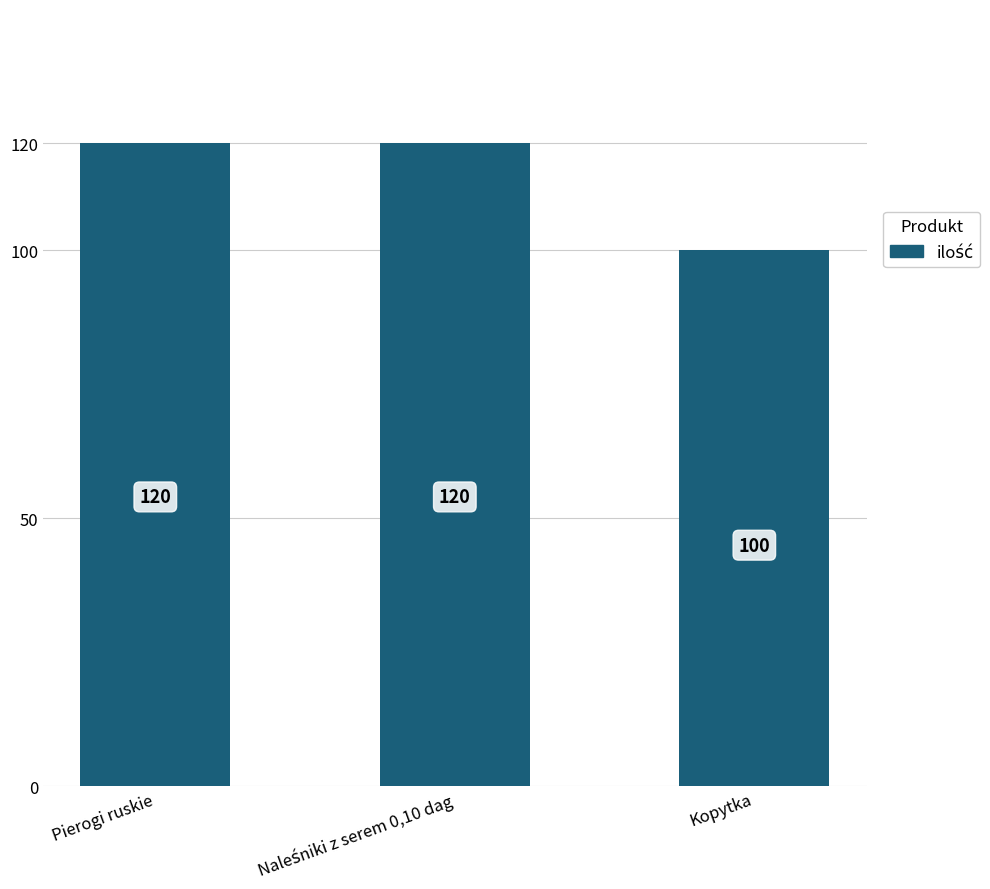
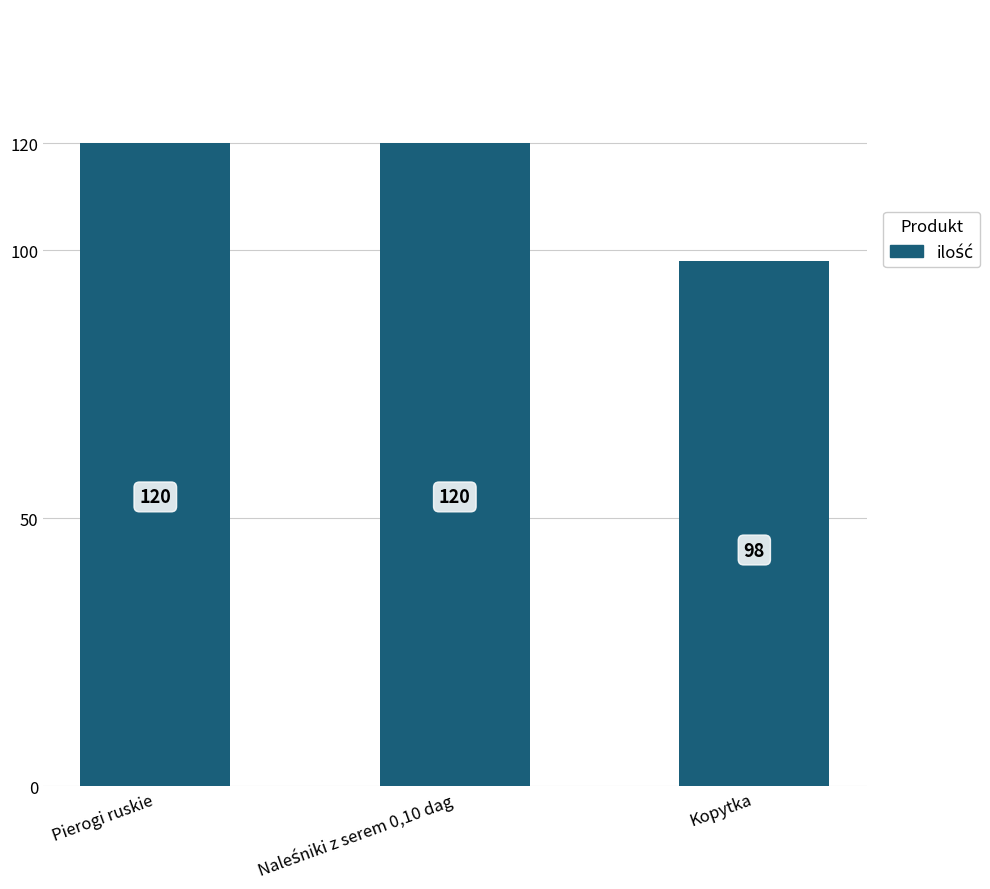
Kopytka: 100 -> 98
